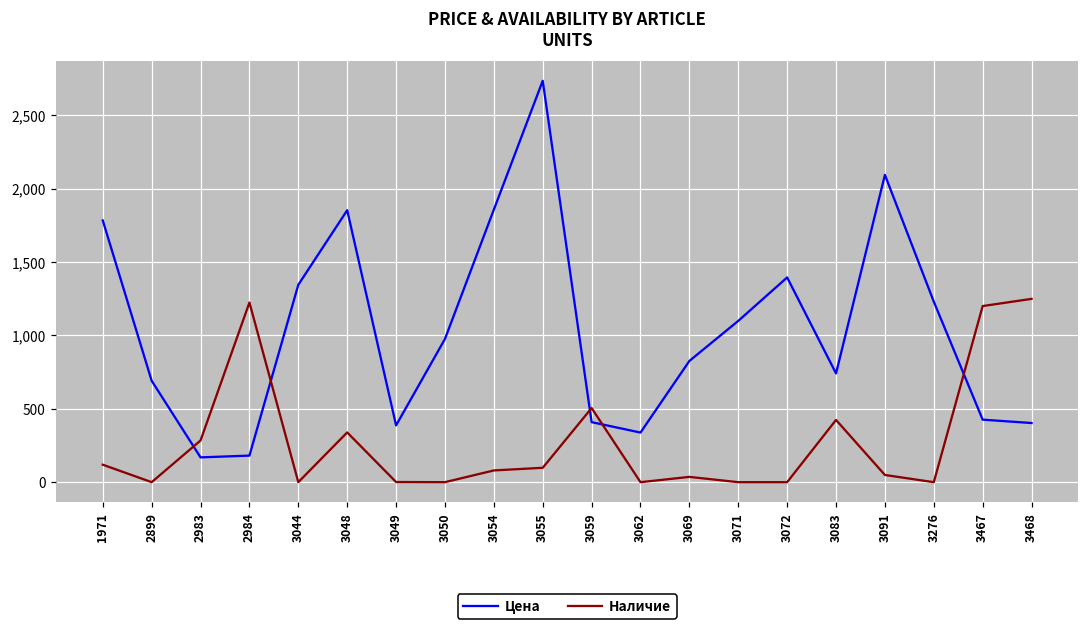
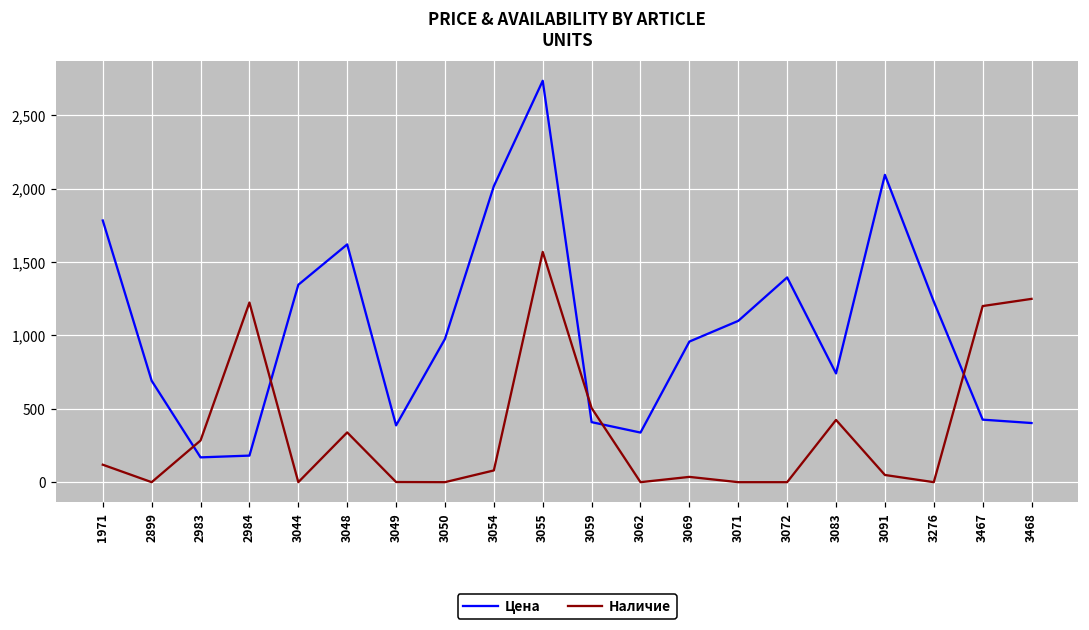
Цена, 3048: 1,850 -> 1,620
Цена, 3054: 1,860 -> 2,020
Наличие, 3055: 100 -> 1,570
Цена, 3069: 830 -> 960
